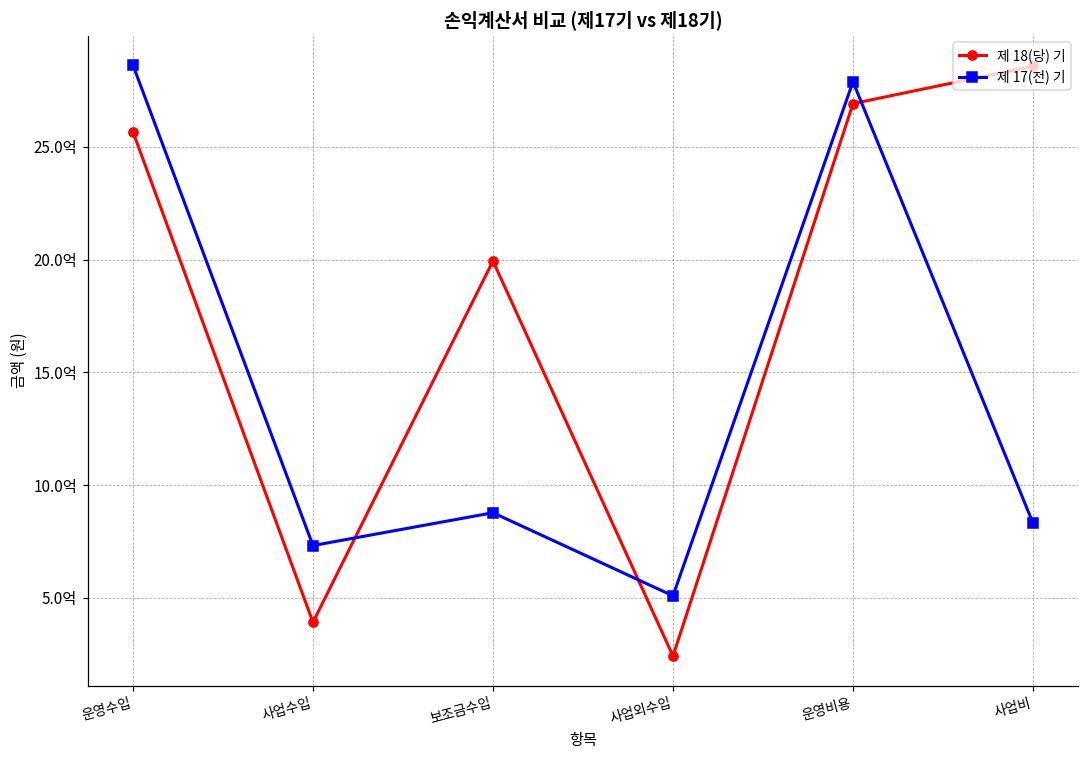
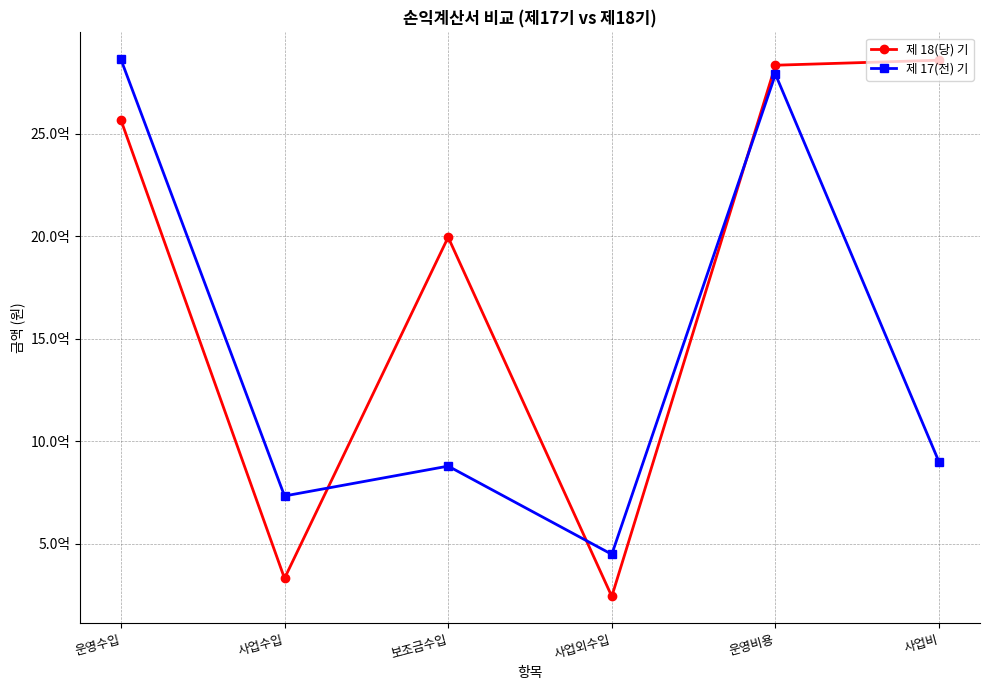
제 18(당) 기, 사업수입: 3.9억 -> 3.3억
제 17(전) 기, 사업외수입: 5.1억 -> 4.5억
제 18(당) 기, 운영비용: 26.9억 -> 28.3억
제 17(전) 기, 사업비: 8.3억 -> 9.0억
